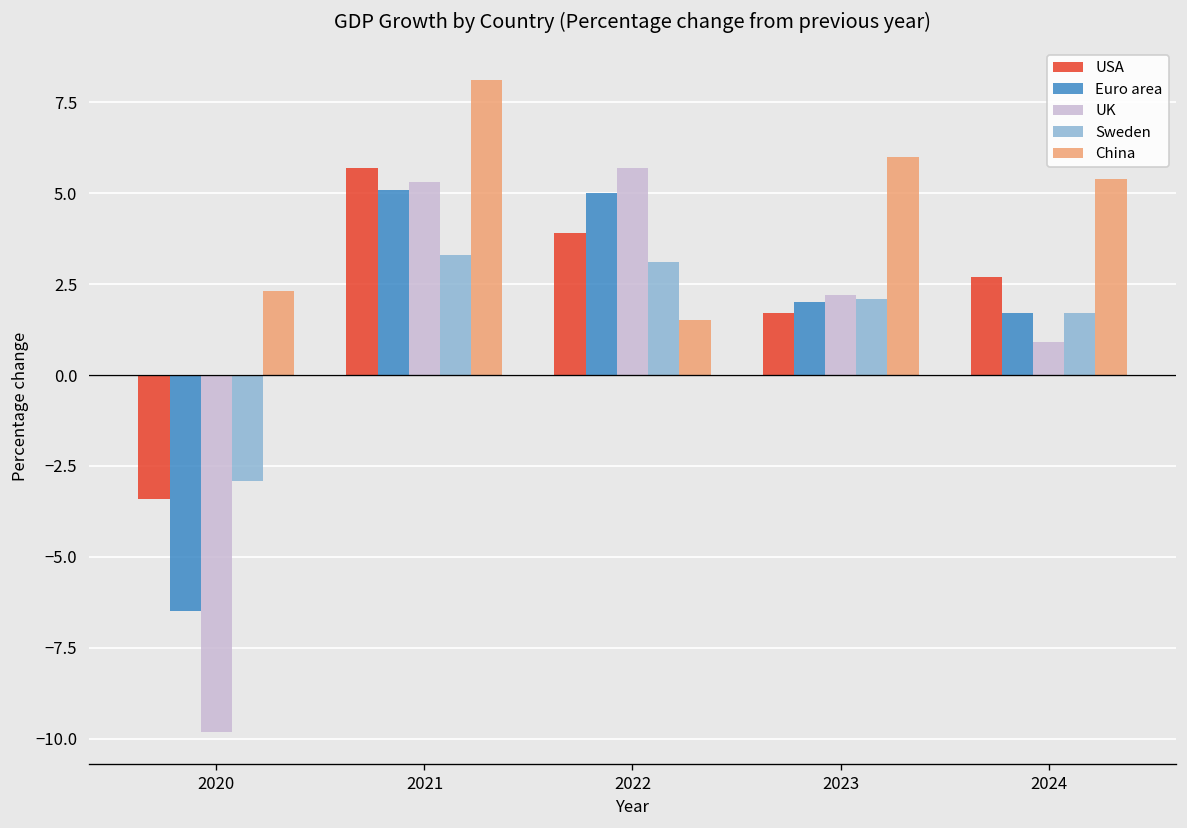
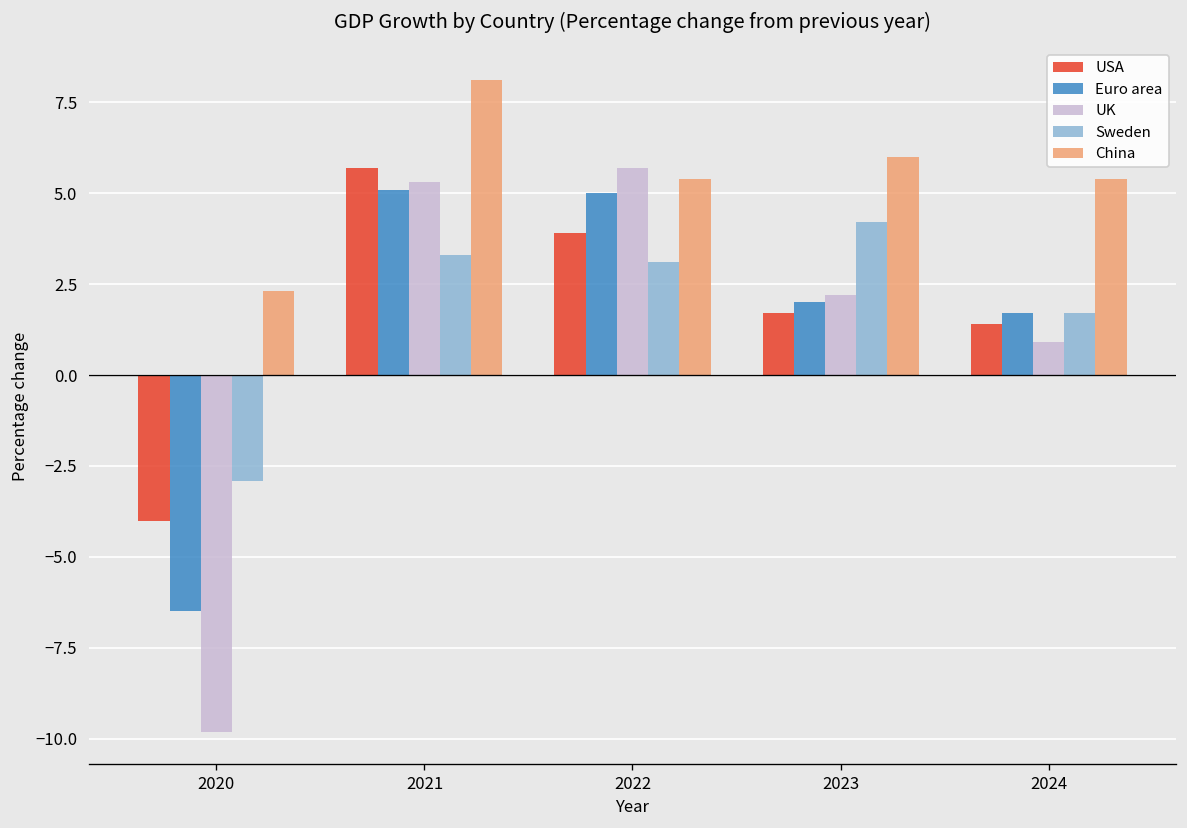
USA, 2020: -3.4 -> -4.0
China, 2022: 1.5 -> 5.4
Sweden, 2023: 2.1 -> 4.2
USA, 2024: 2.7 -> 1.4
